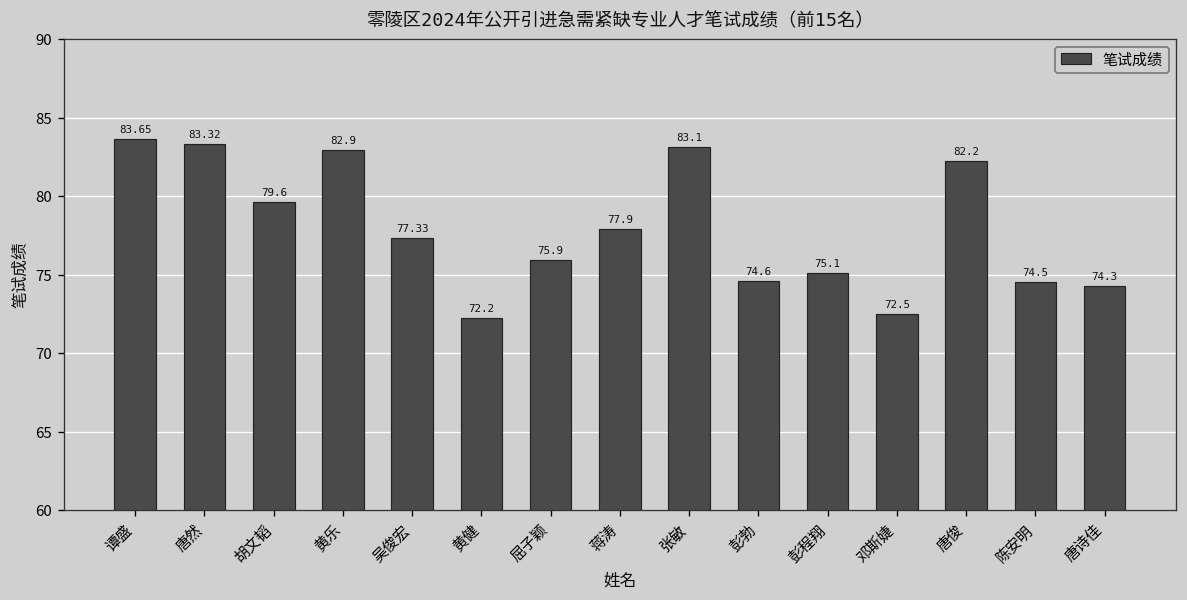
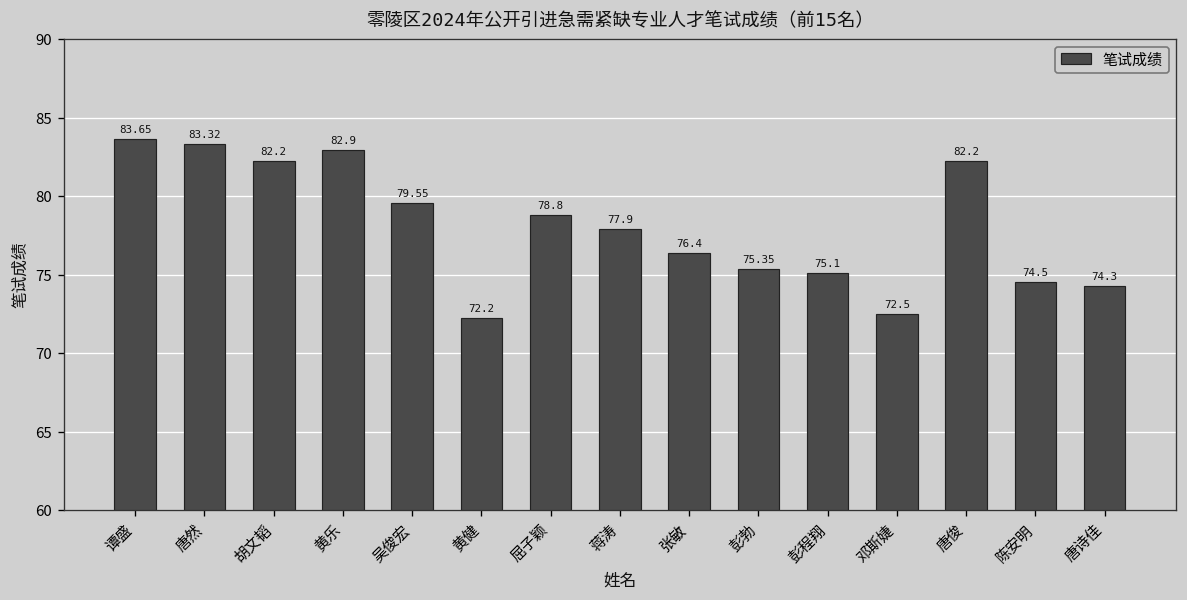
胡文韬: 79.6 -> 82.2
吴俊宏: 77.33 -> 79.55
屈子颖: 75.9 -> 78.8
张敏: 83.1 -> 76.4
彭勃: 74.6 -> 75.35
